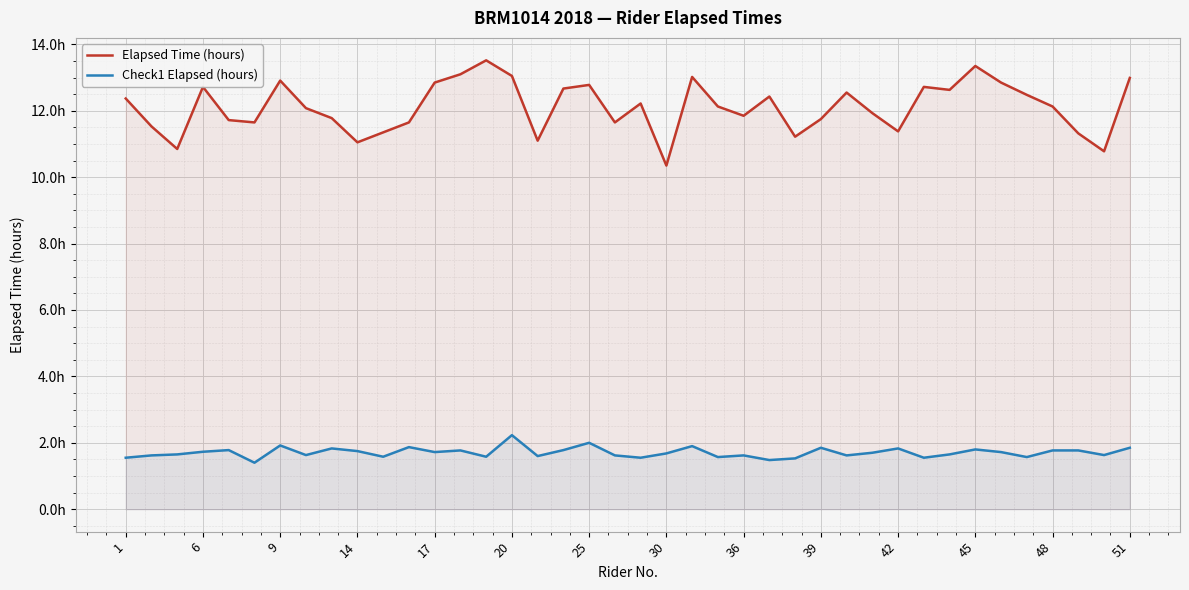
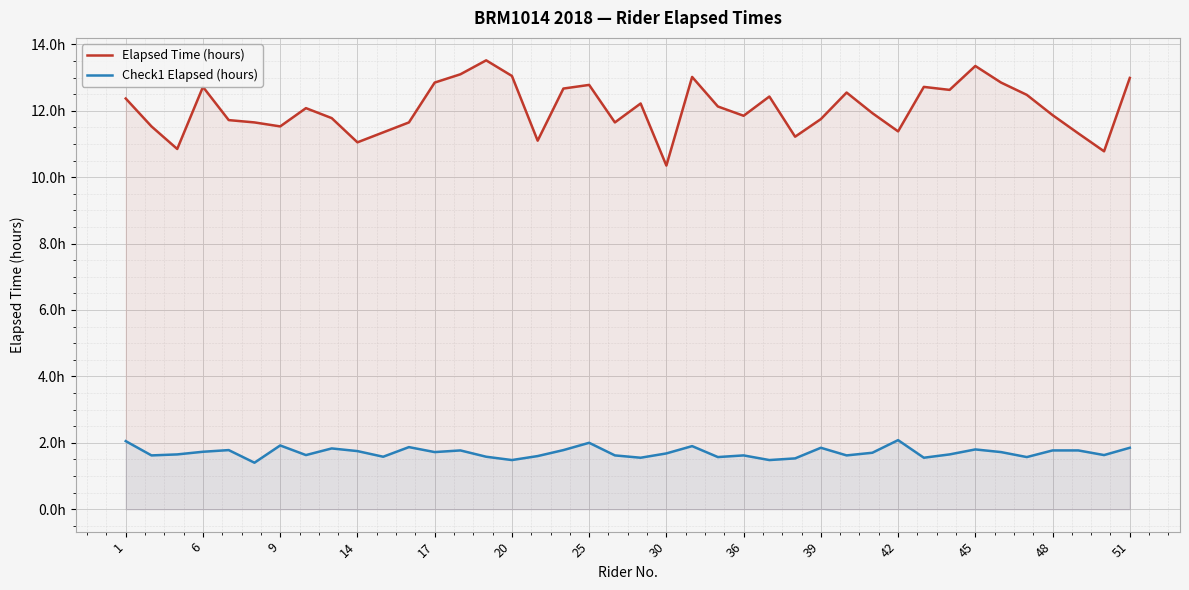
Check1 Elapsed (hours), 1: 1.6h -> 2.1h
Elapsed Time (hours), 9: 12.9h -> 11.5h
Check1 Elapsed (hours), 20: 2.2h -> 1.5h
Check1 Elapsed (hours), 42: 1.8h -> 2.1h
Elapsed Time (hours), 48: 12.1h -> 11.9h
